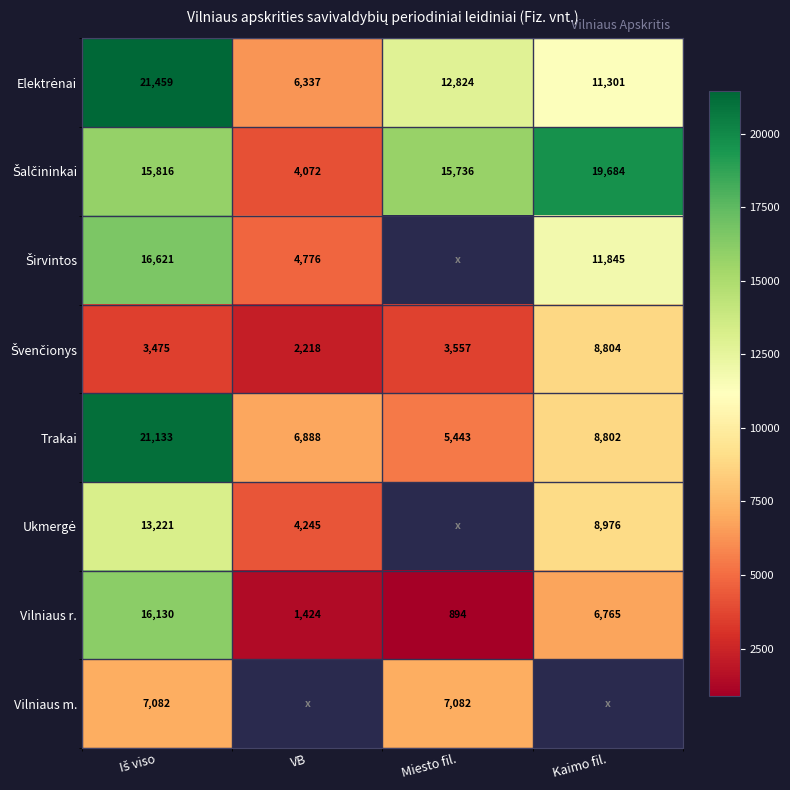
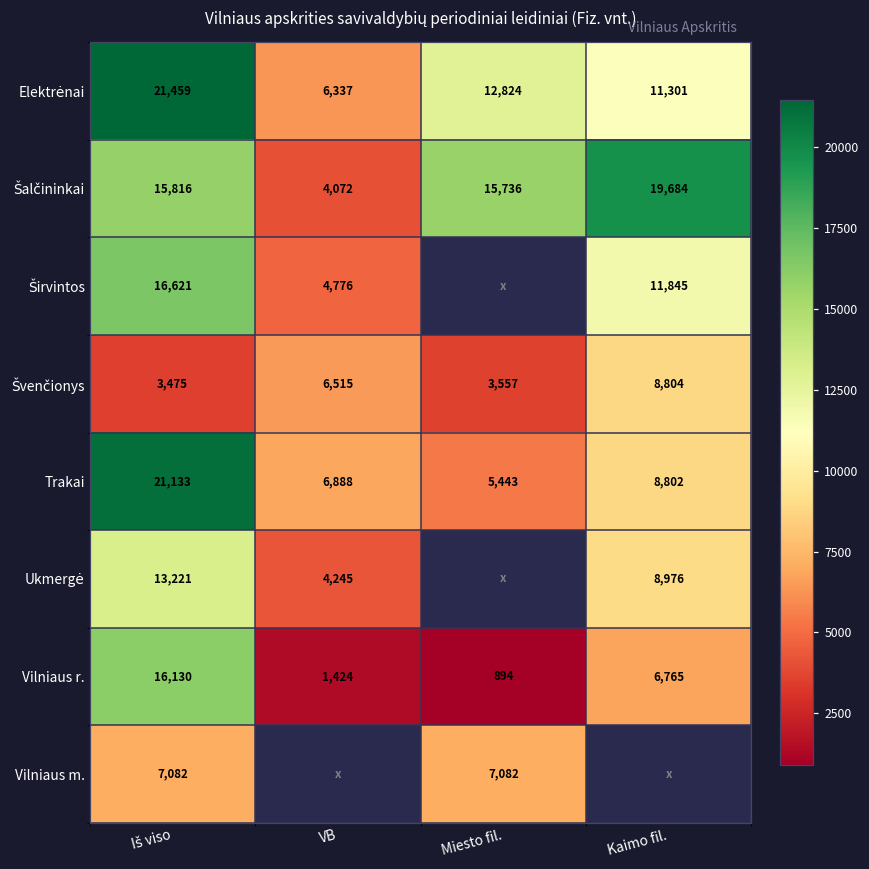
Švenčionys, VB: 2,218 -> 6,515
